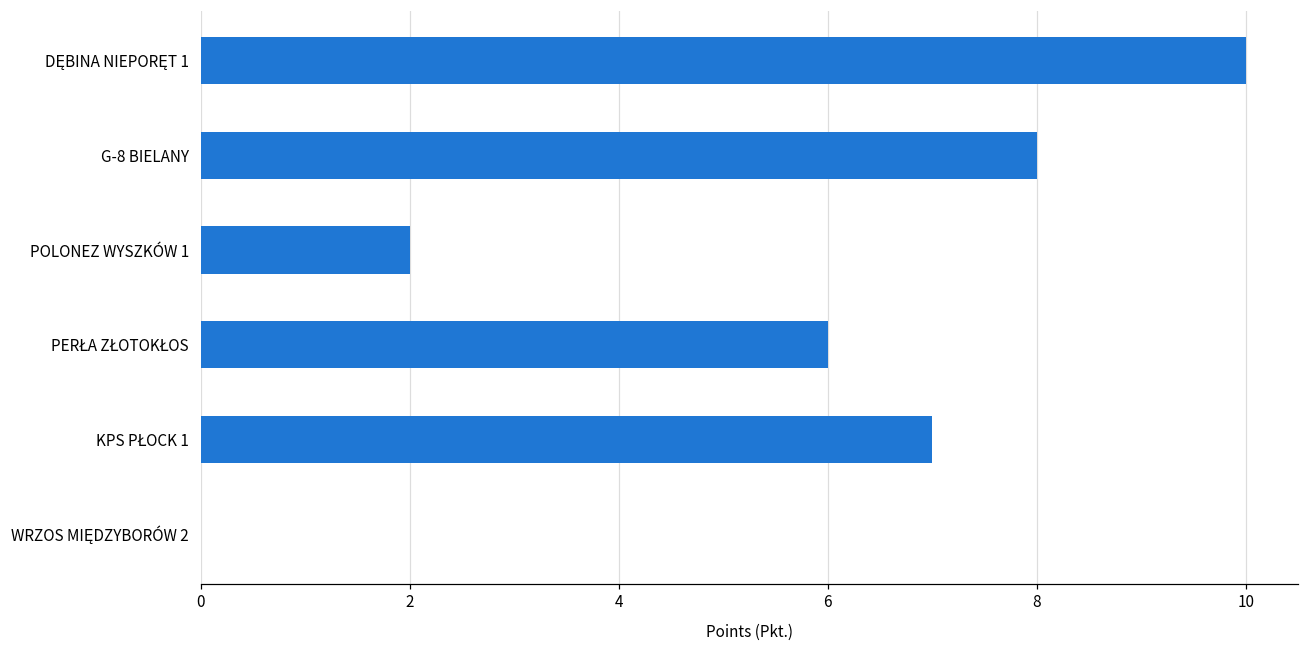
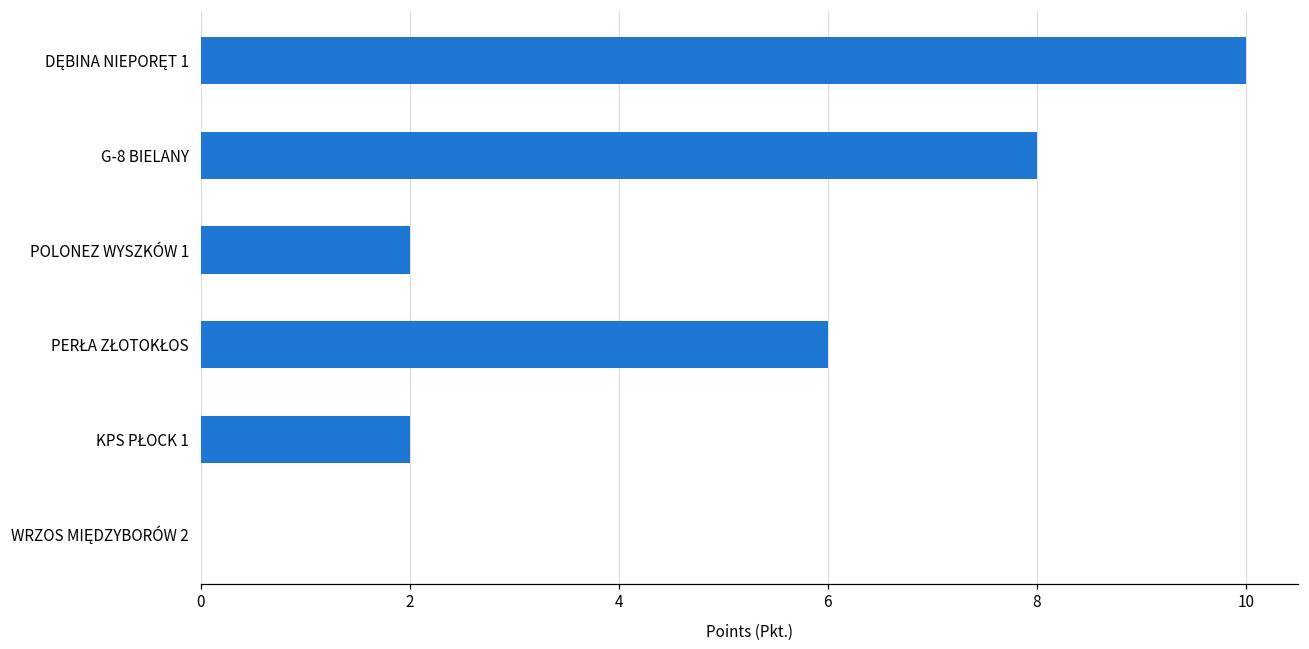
KPS PŁOCK 1: 7 -> 2
